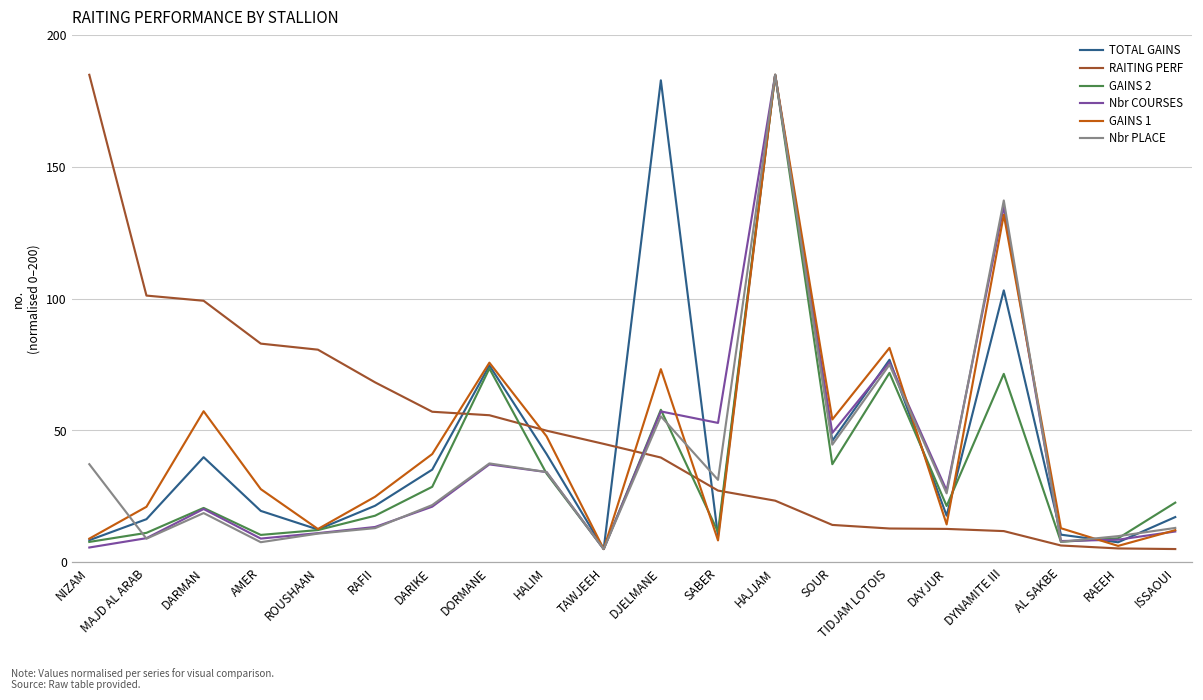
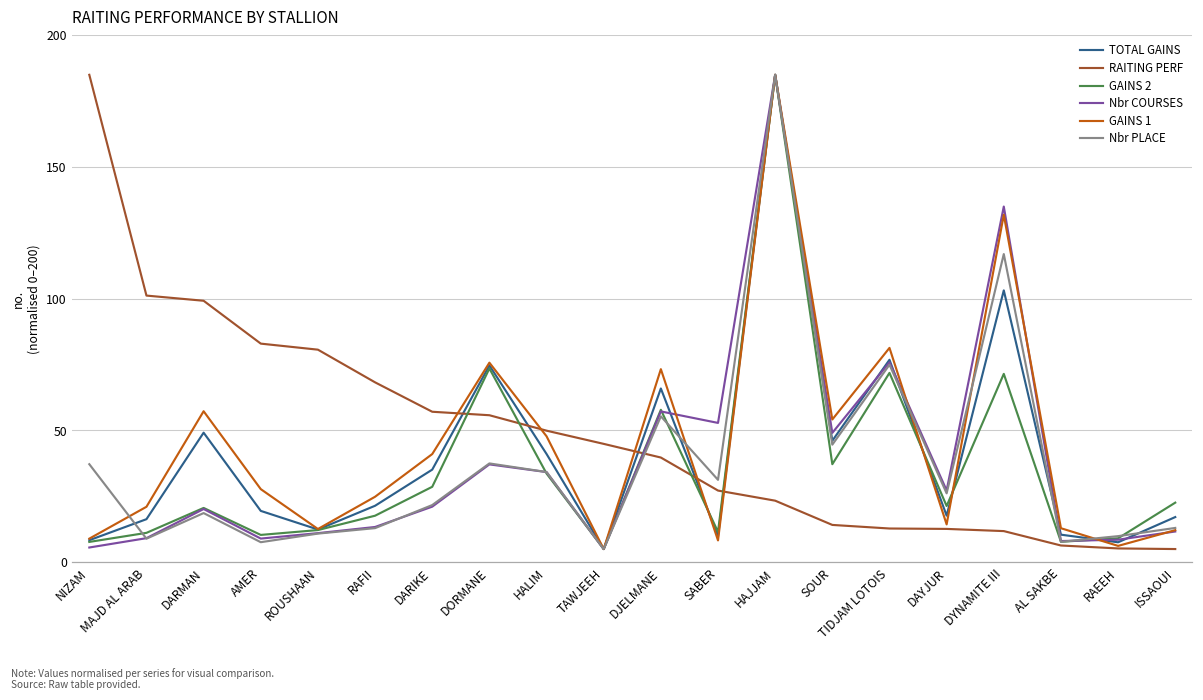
TOTAL GAINS, DARMAN: 40 -> 49
TOTAL GAINS, DJELMANE: 183 -> 66
Nbr PLACE, DYNAMITE III: 137 -> 117
